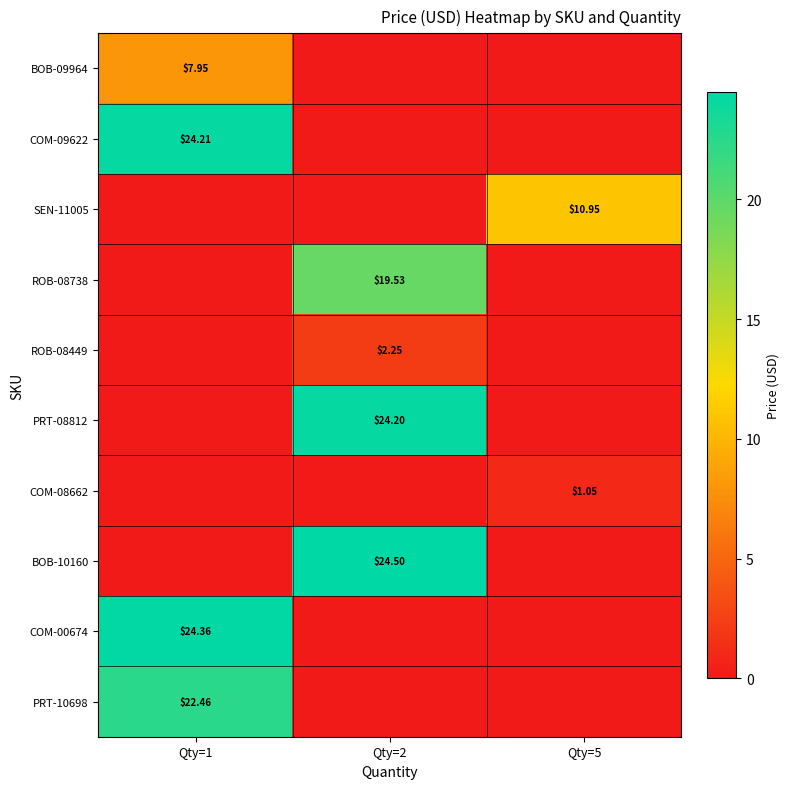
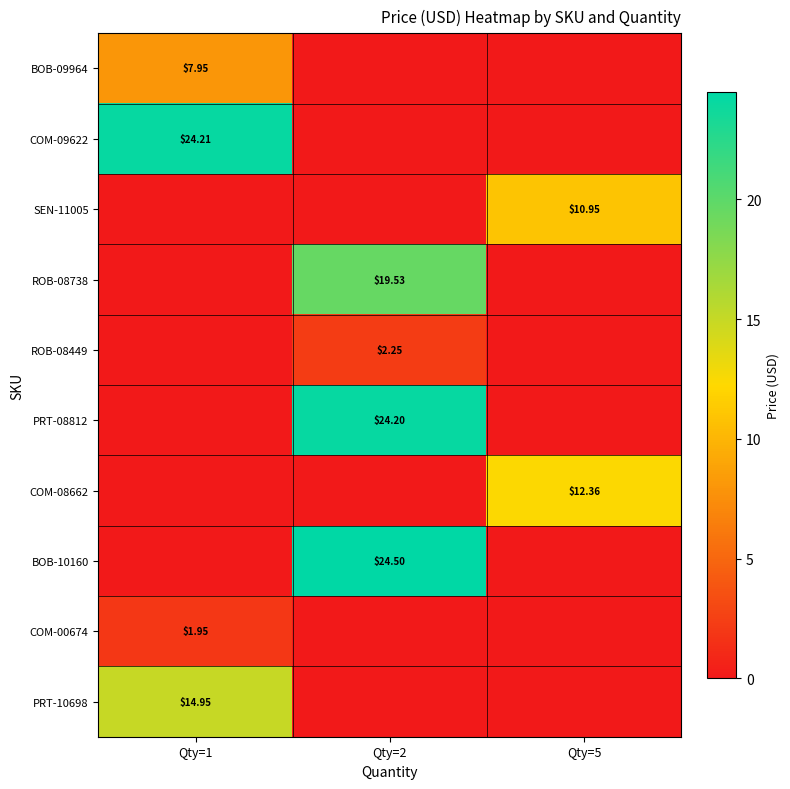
COM-08662, Qty=5: $1.05 -> $12.36
COM-00674, Qty=1: $24.36 -> $1.95
PRT-10698, Qty=1: $22.46 -> $14.95
